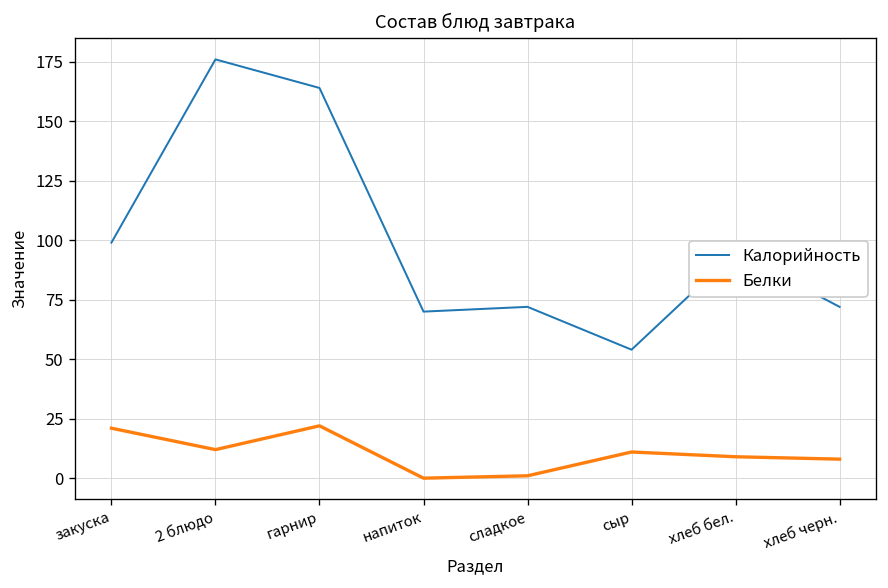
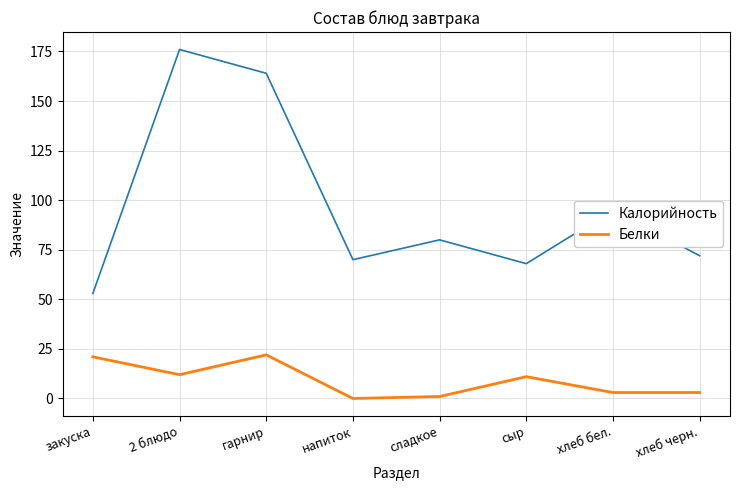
Калорийность, закуска: 99 -> 53
Калорийность, сладкое: 72 -> 80
Калорийность, сыр: 54 -> 68
Белки, хлеб бел.: 9 -> 3
Белки, хлеб черн.: 8 -> 3
